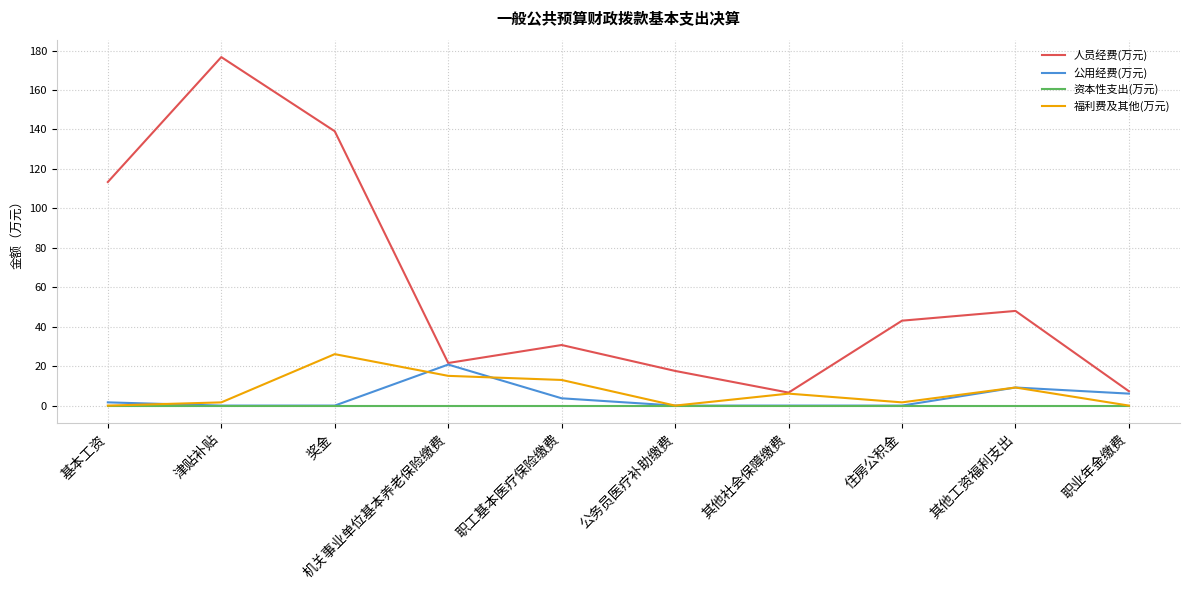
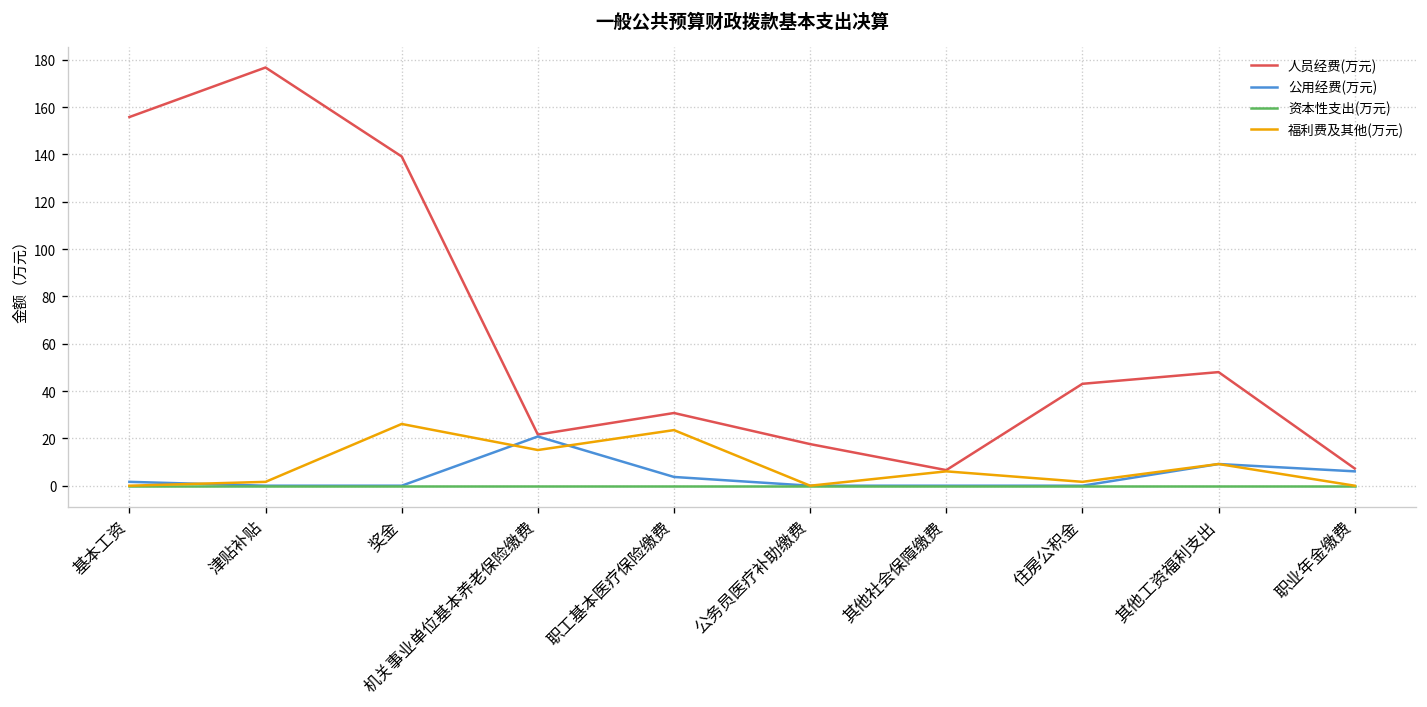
人员经费(万元), 基本工资: 113 -> 156
福利费及其他(万元), 职工基本医疗保险缴费: 13 -> 24
